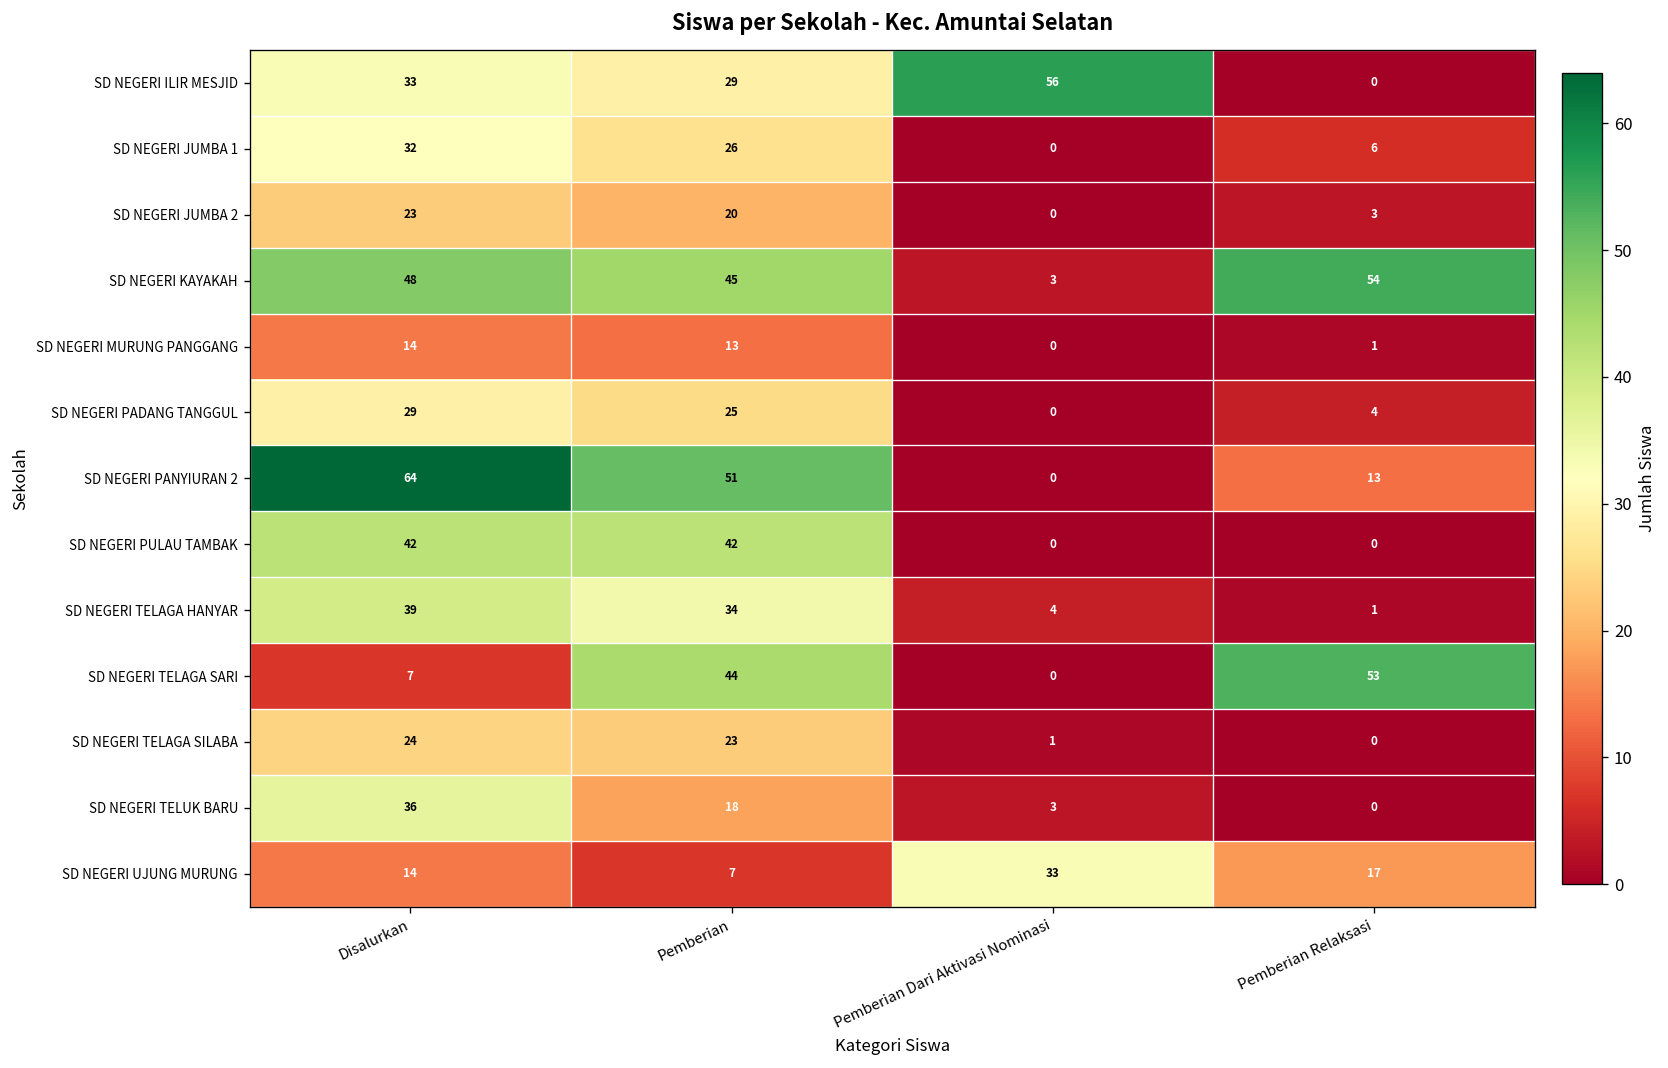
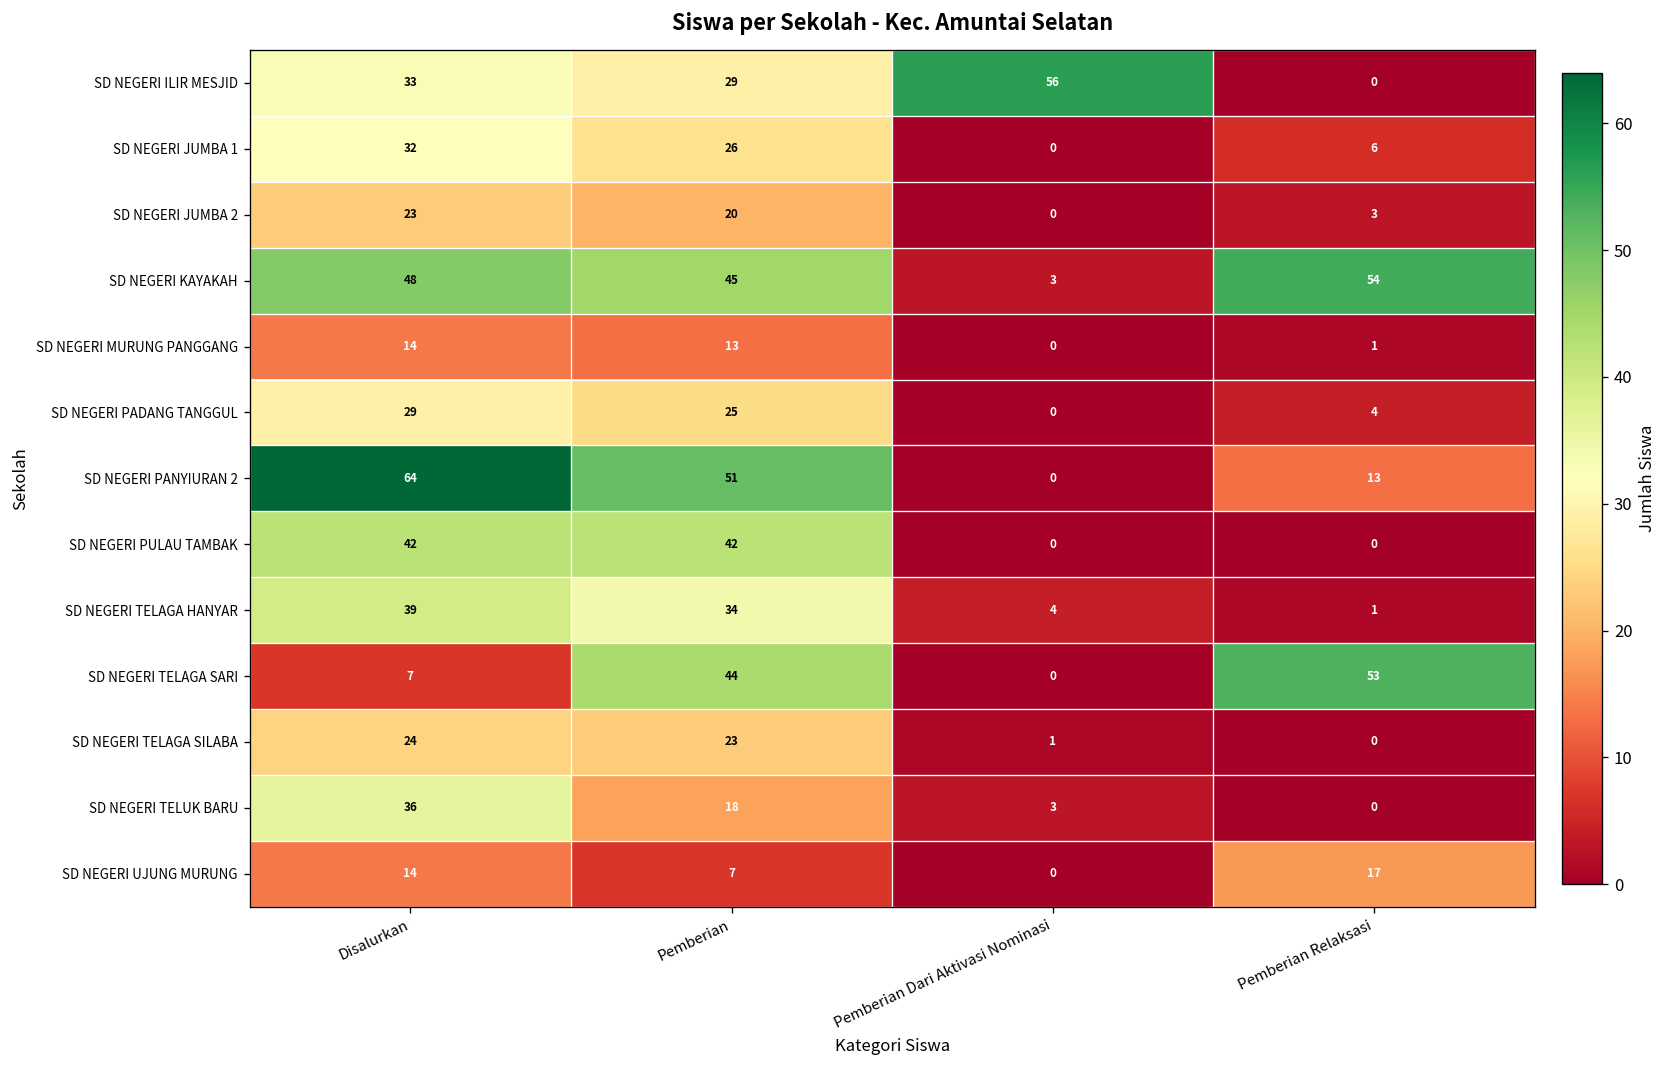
SD NEGERI UJUNG MURUNG, Pemberian Dari Aktivasi Nominasi: 33 -> 0
